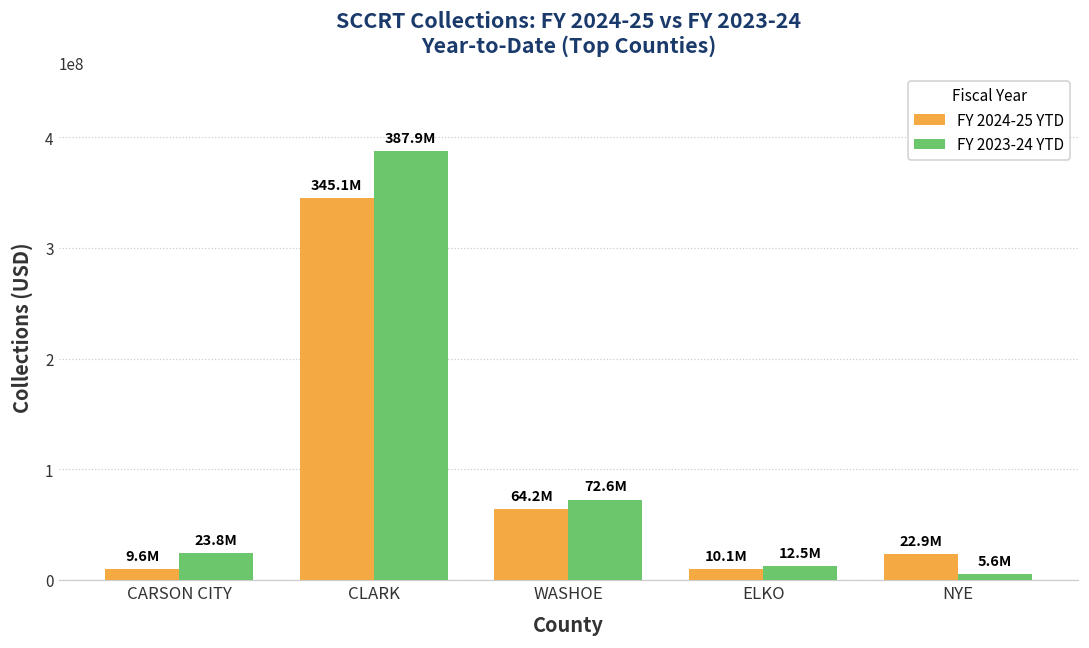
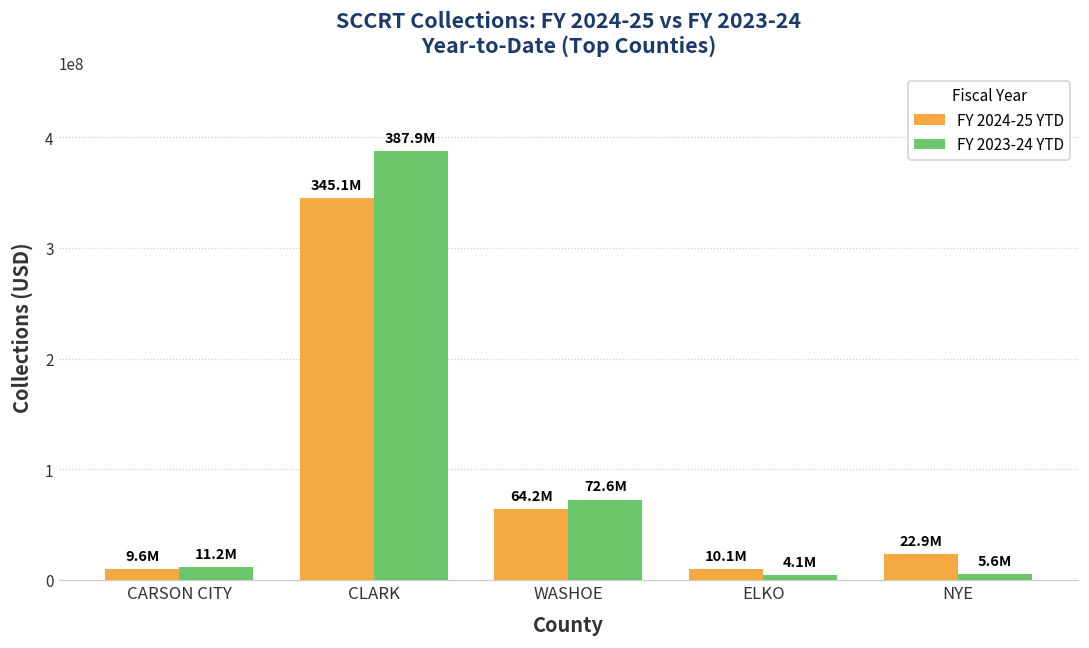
FY 2023-24 YTD, CARSON CITY: 23.8M -> 11.2M
FY 2023-24 YTD, ELKO: 12.5M -> 4.1M
